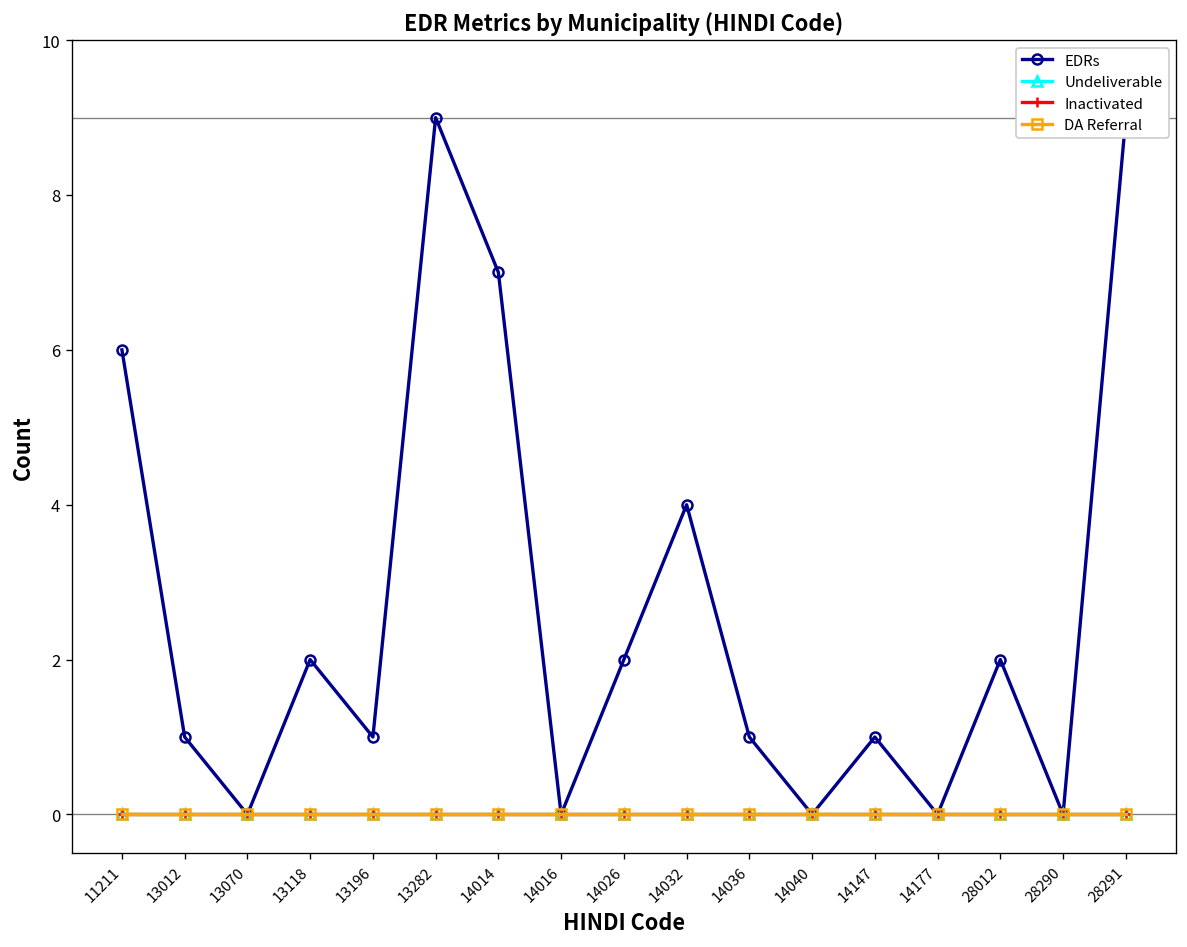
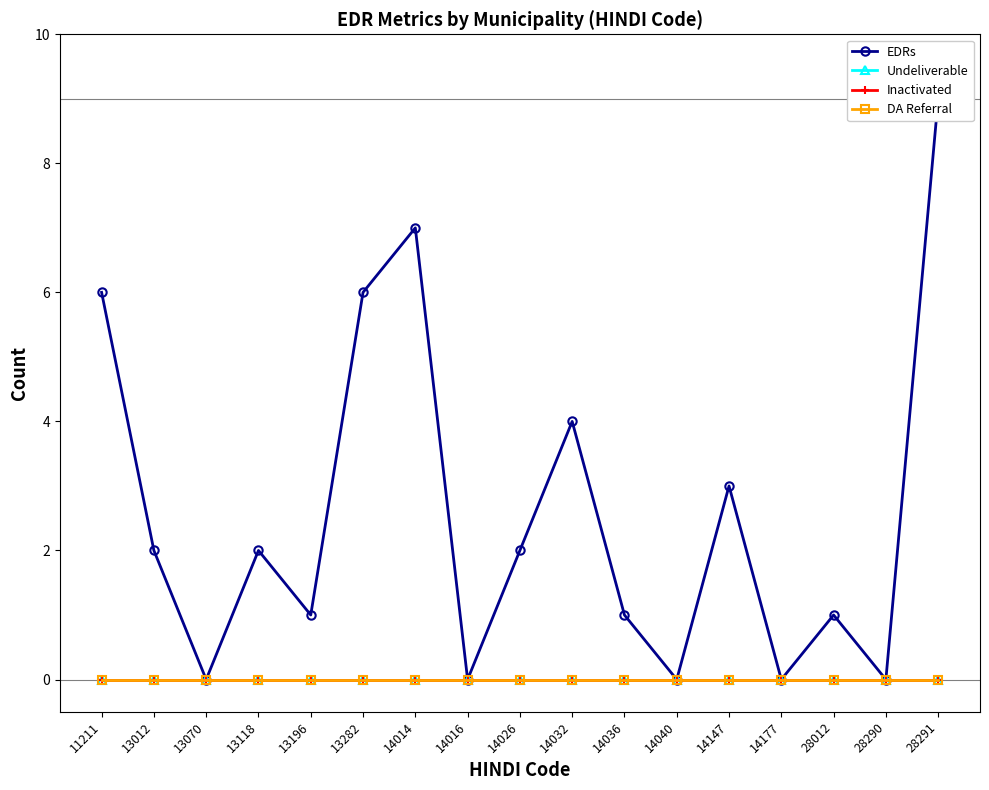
EDRs, 13012: 1 -> 2
EDRs, 13282: 9 -> 6
EDRs, 14147: 1 -> 3
EDRs, 28012: 2 -> 1
